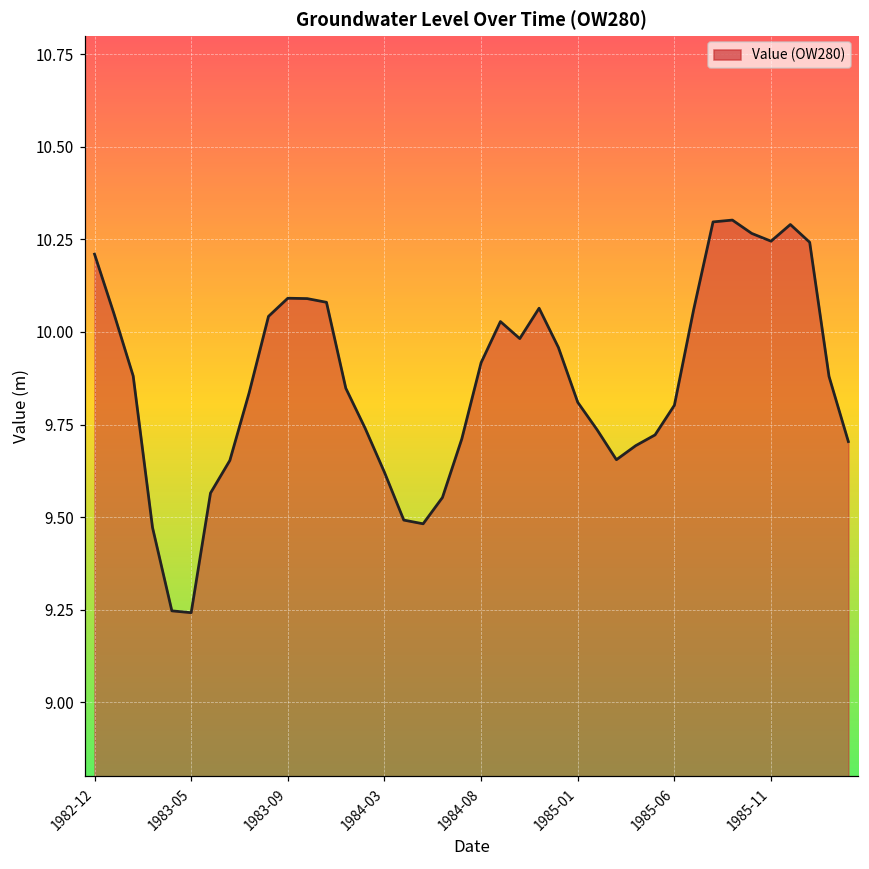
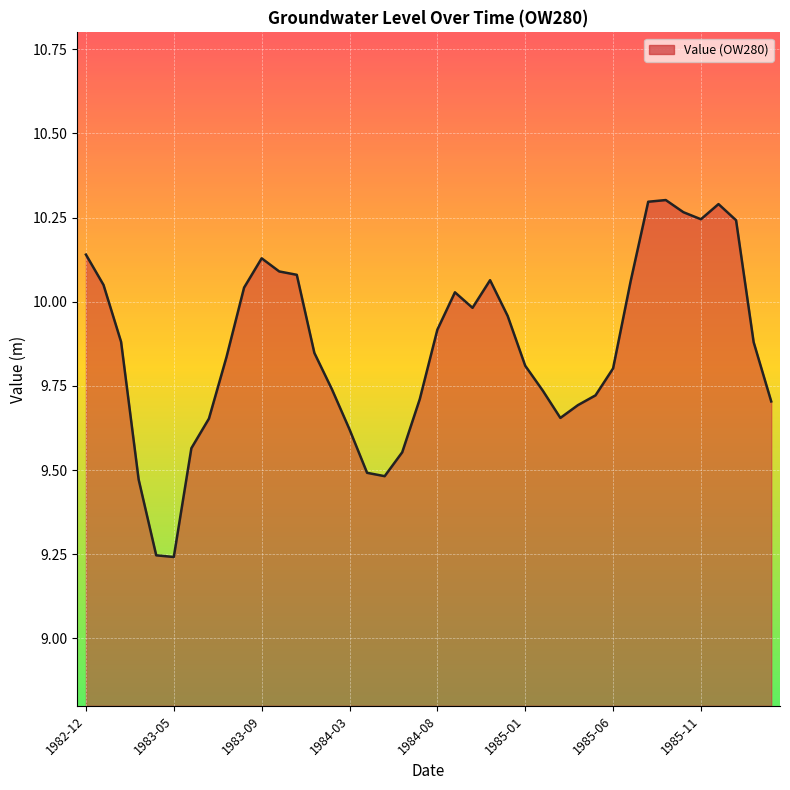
1982-12: 10.21 -> 10.14
1983-09: 10.09 -> 10.13
